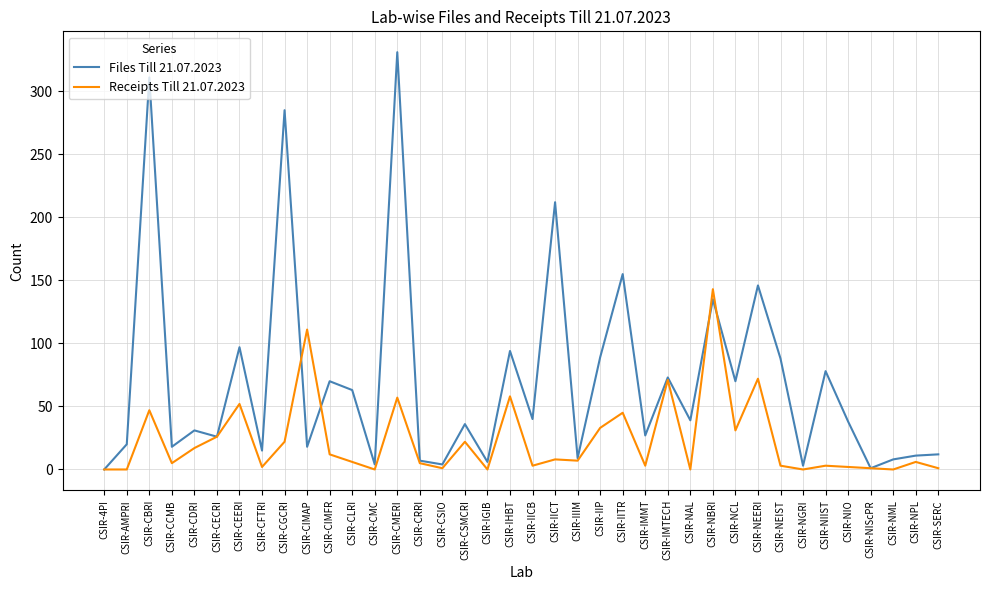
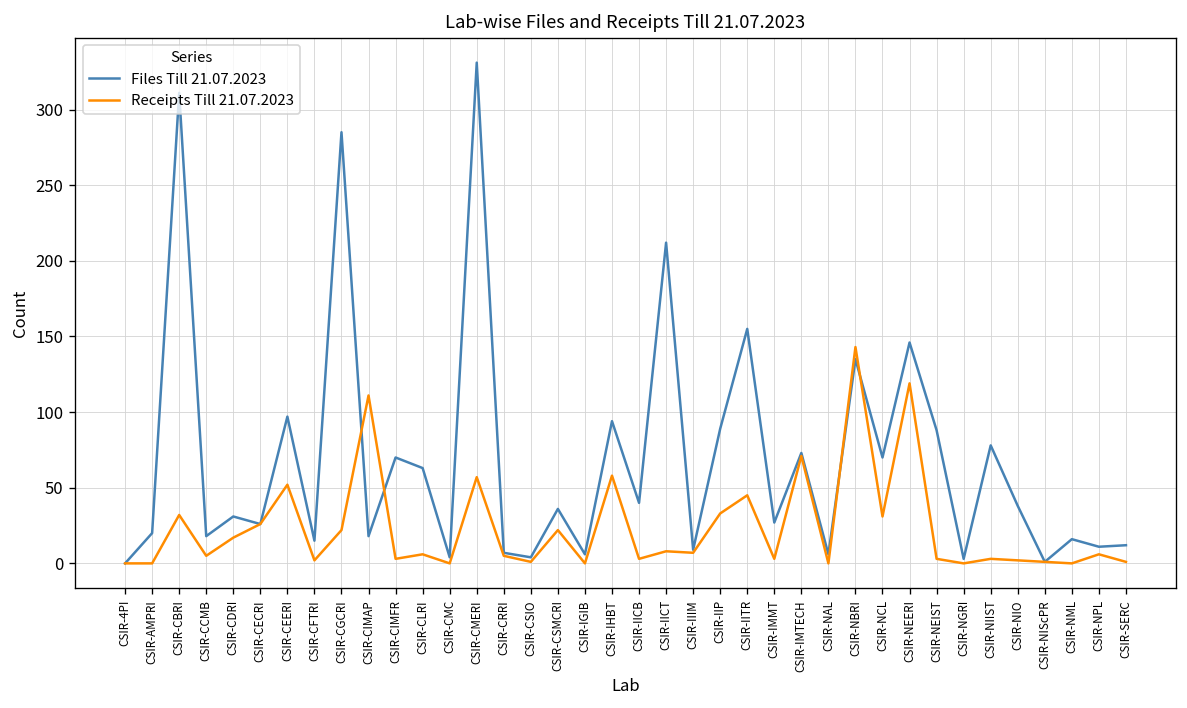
Receipts Till 21.07.2023, CSIR-CBRI: 47 -> 32
Receipts Till 21.07.2023, CSIR-CIMFR: 12 -> 3
Files Till 21.07.2023, CSIR-NAL: 39 -> 6
Receipts Till 21.07.2023, CSIR-NEERI: 72 -> 119
Files Till 21.07.2023, CSIR-NML: 8 -> 16
